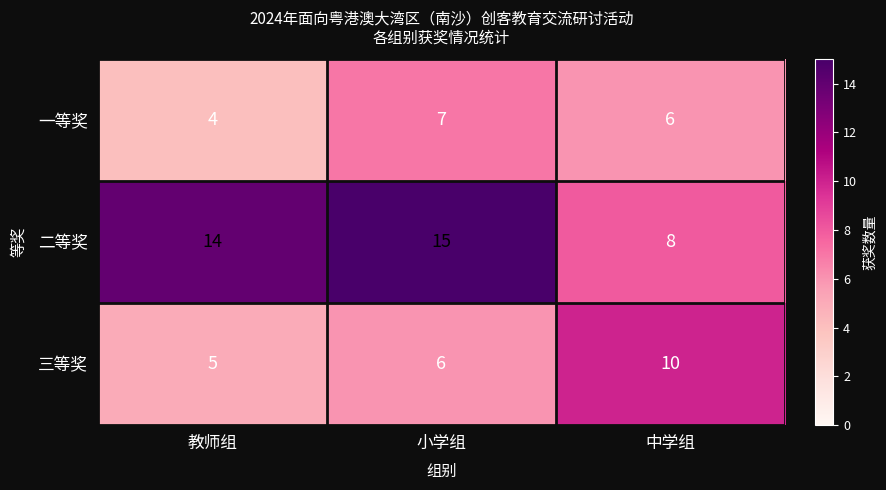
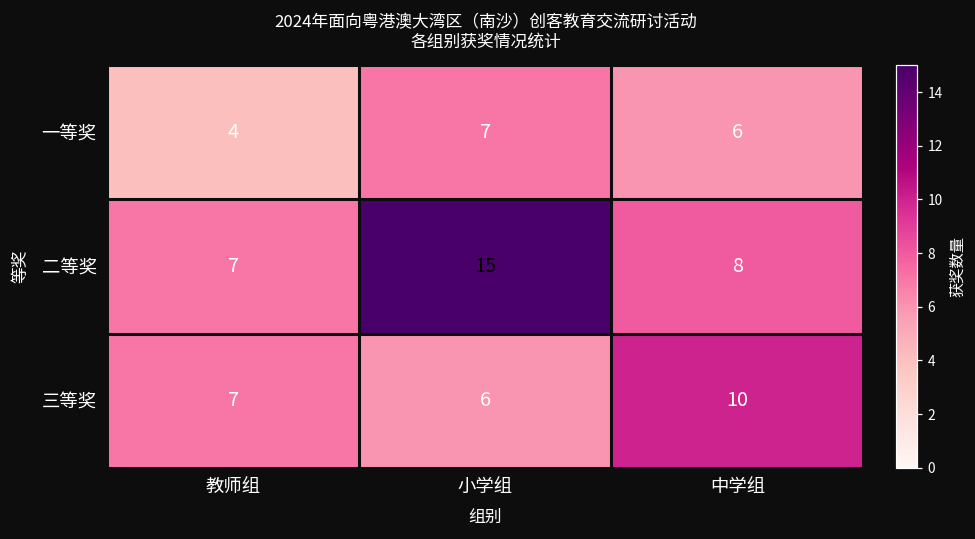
二等奖, 教师组: 14 -> 7
三等奖, 教师组: 5 -> 7
